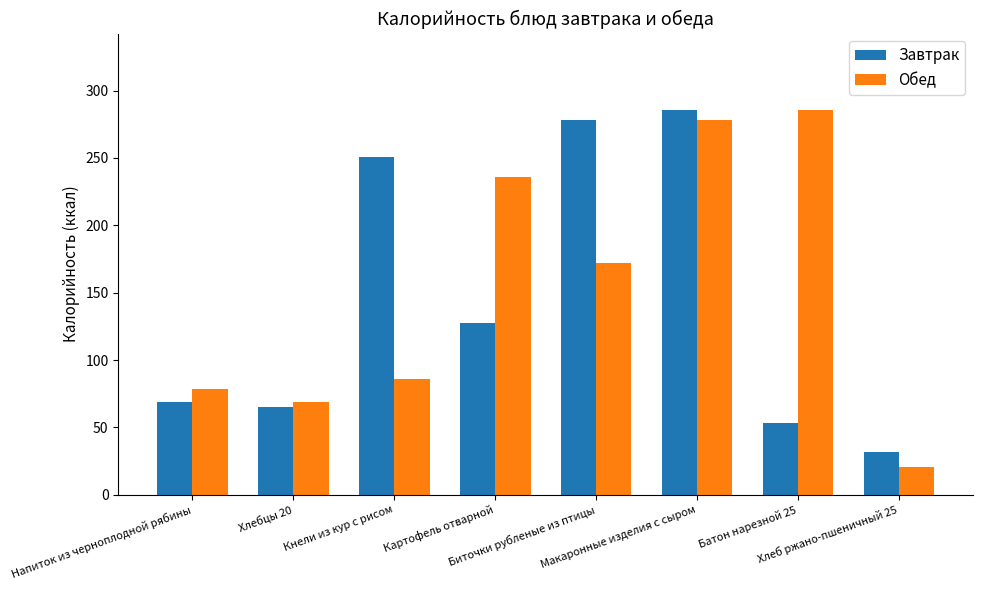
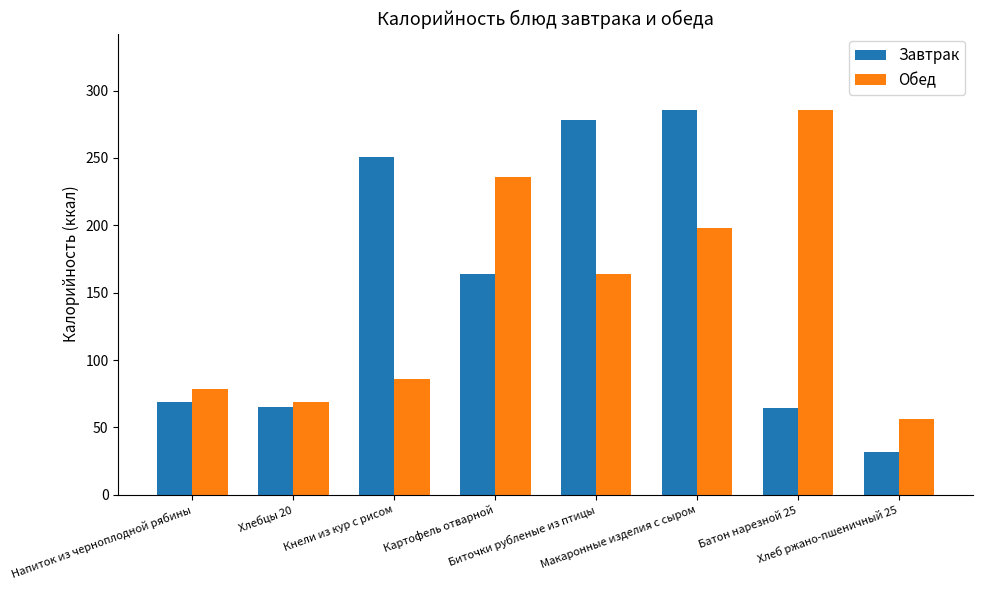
Завтрак, Картофель отварной: 128 -> 164
Обед, Биточки рубленые из птицы: 172 -> 164
Обед, Макаронные изделия с сыром: 278 -> 198
Завтрак, Батон нарезной 25: 53 -> 65
Обед, Хлеб ржано-пшеничный 25: 20 -> 56
